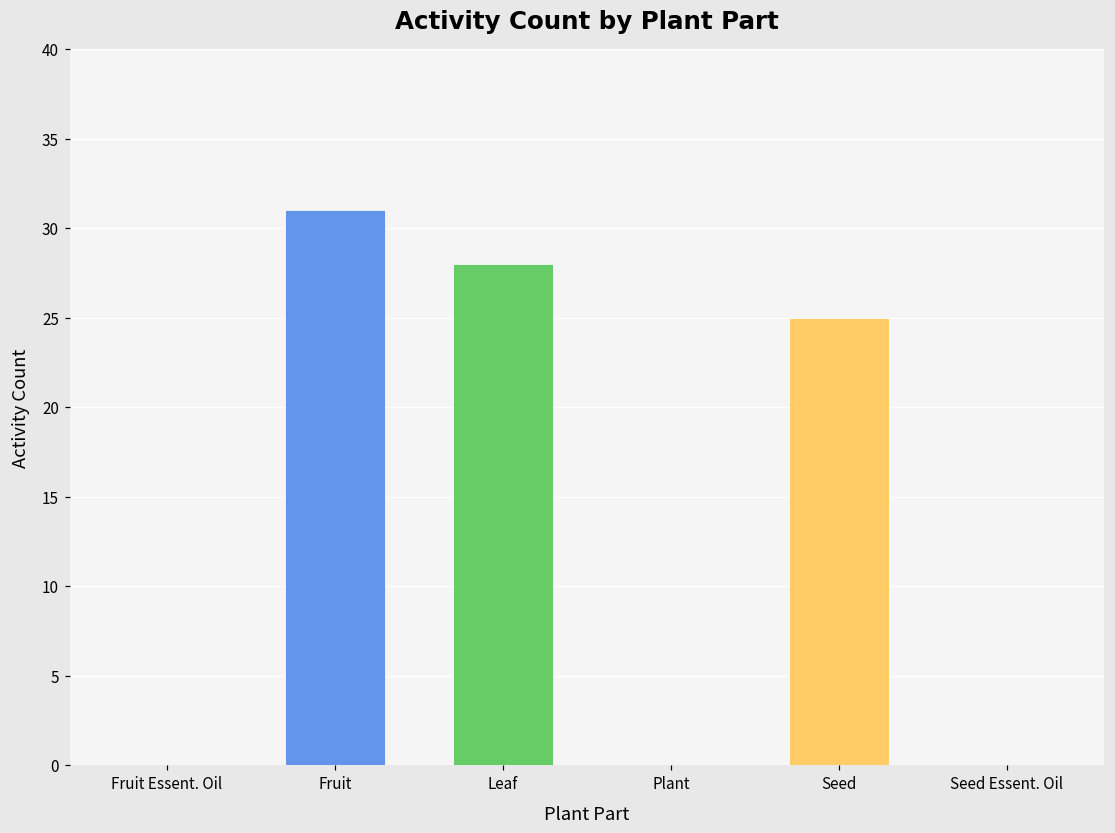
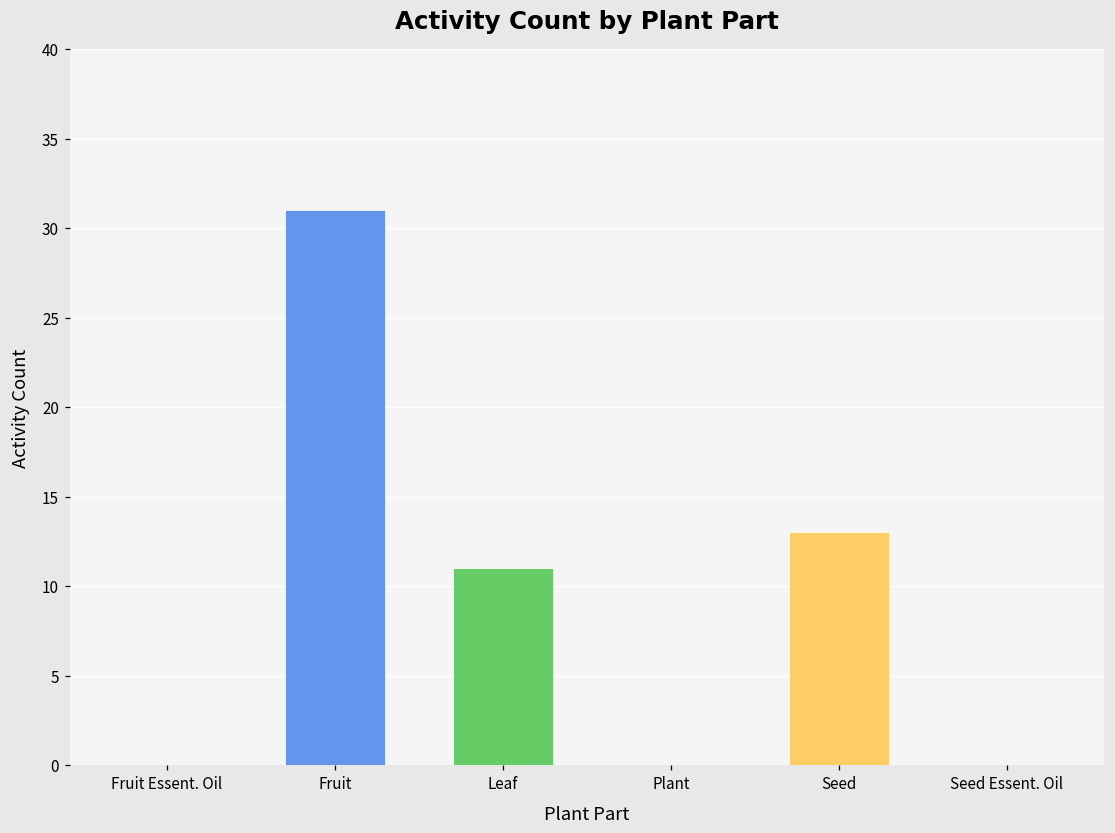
Leaf: 28 -> 11
Seed: 25 -> 13
